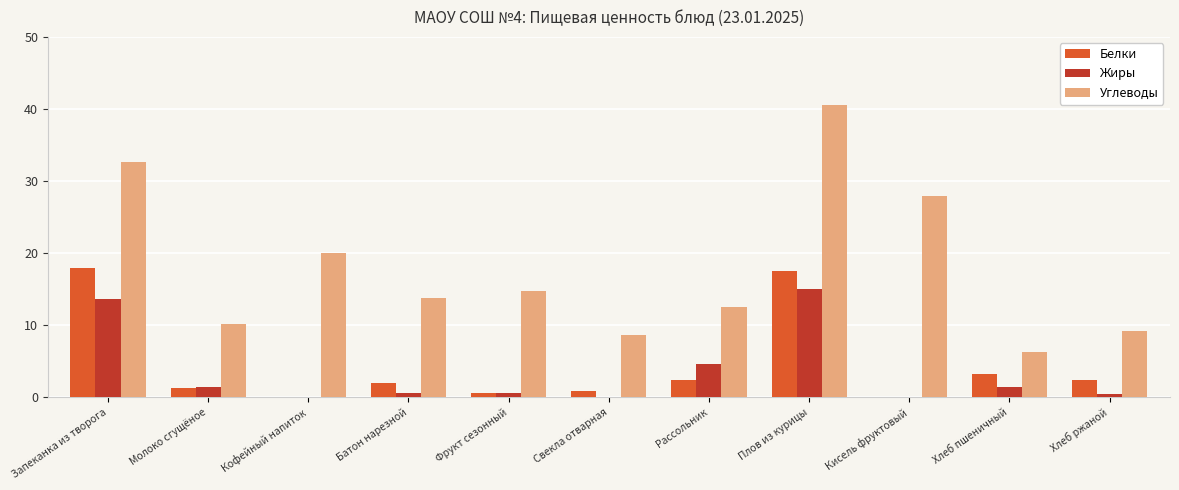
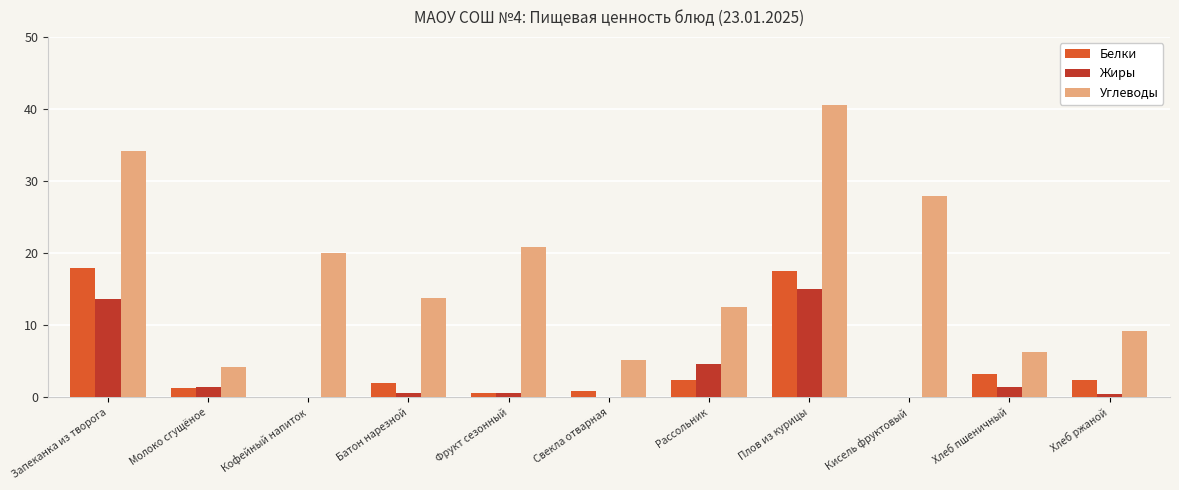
Углеводы, Запеканка из творога: 33 -> 34
Углеводы, Молоко сгущёное: 10 -> 4
Углеводы, Фрукт сезонный: 15 -> 21
Углеводы, Свекла отварная: 9 -> 5
